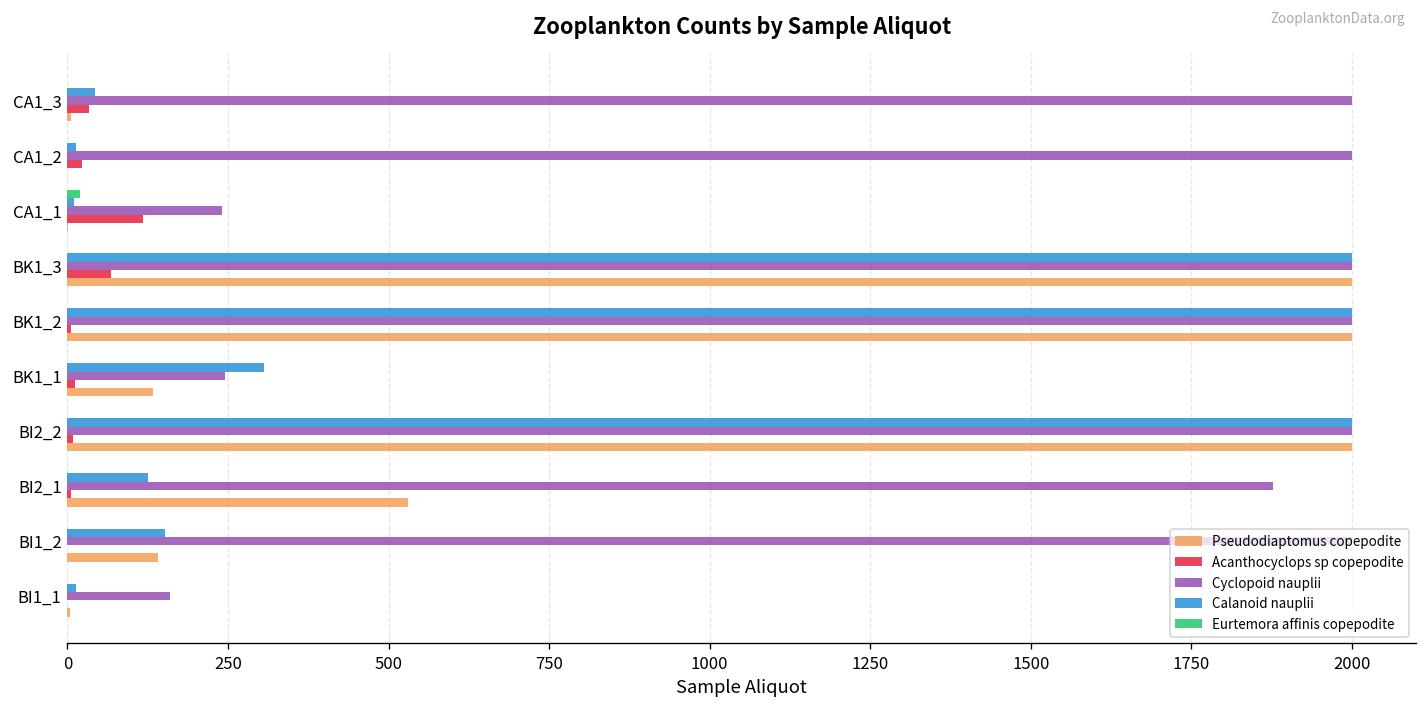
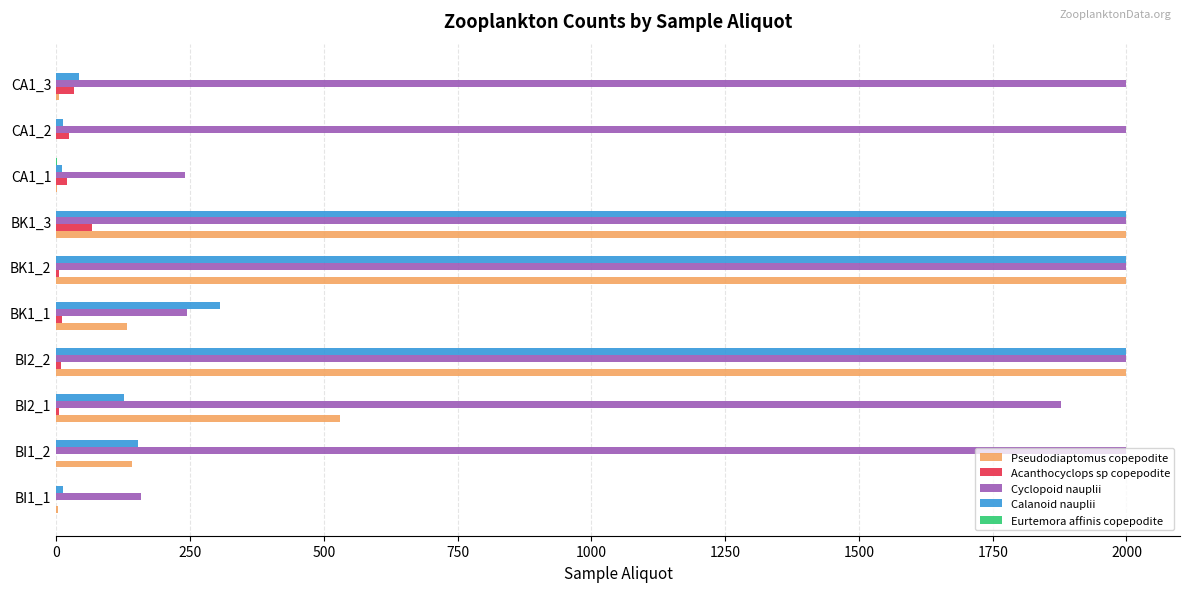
Eurtemora affinis copepodite, CA1_1: 20 -> 0
Acanthocyclops sp copepodite, CA1_1: 120 -> 20
